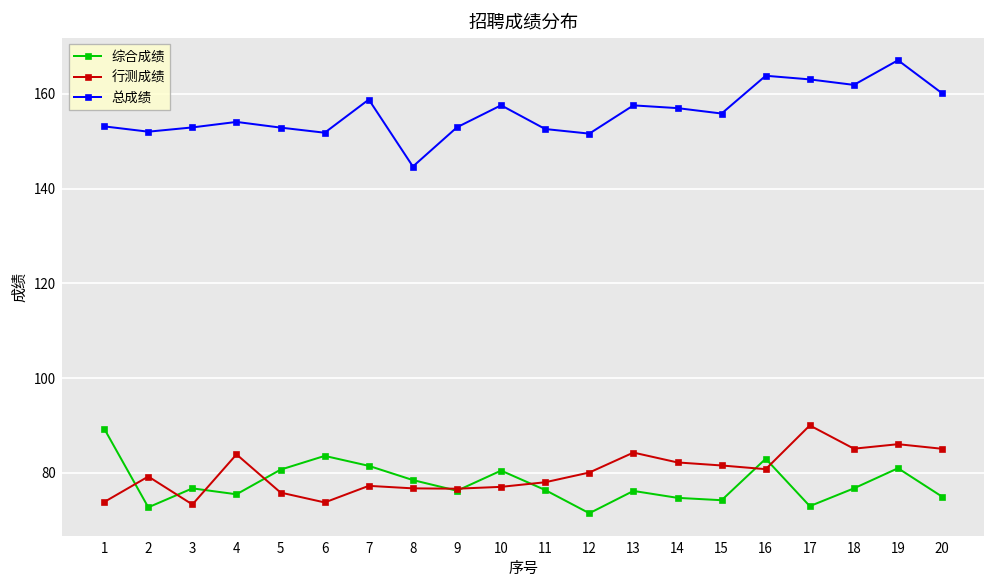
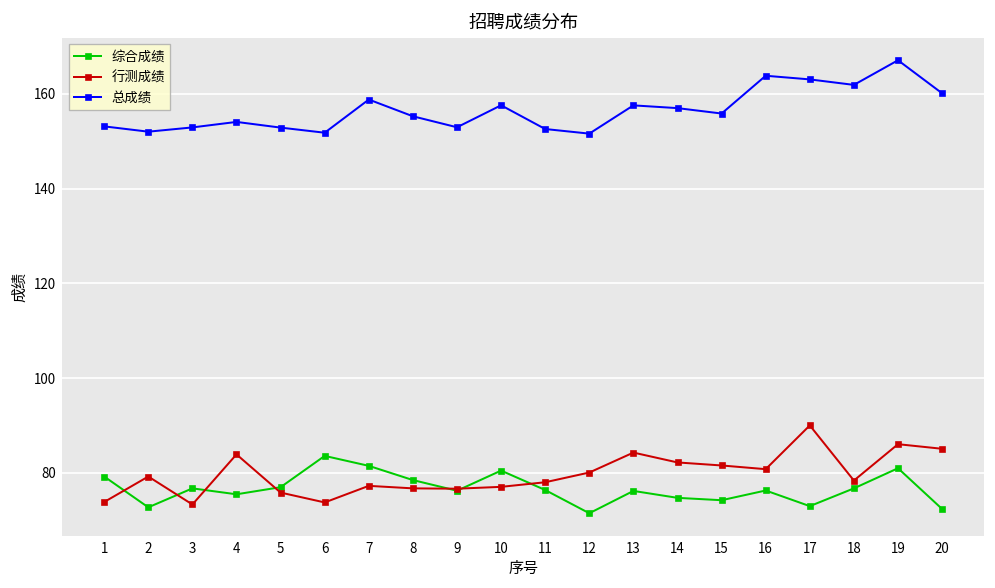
综合成绩, 1: 89 -> 79
综合成绩, 5: 81 -> 77
总成绩, 8: 145 -> 155
综合成绩, 16: 83 -> 76
行测成绩, 18: 85 -> 78
综合成绩, 20: 75 -> 72
